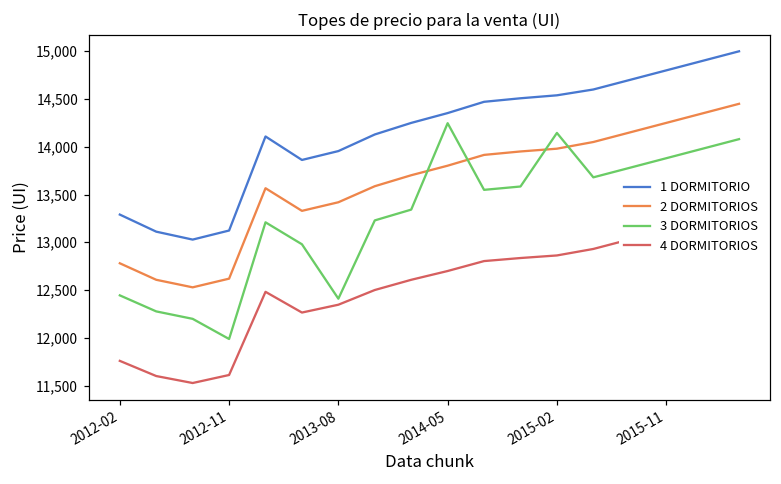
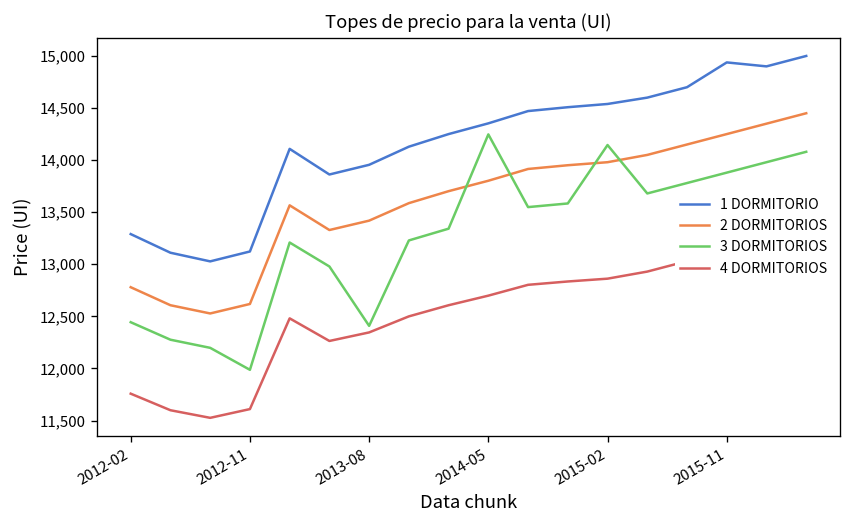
1 DORMITORIO, 2015-11: 14,800 -> 14,900
